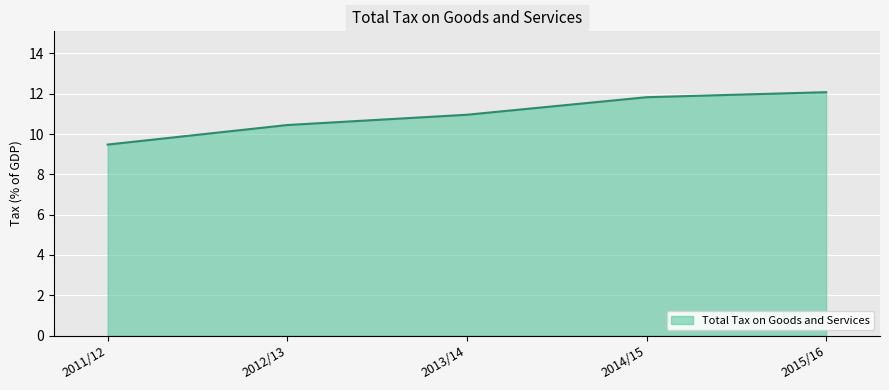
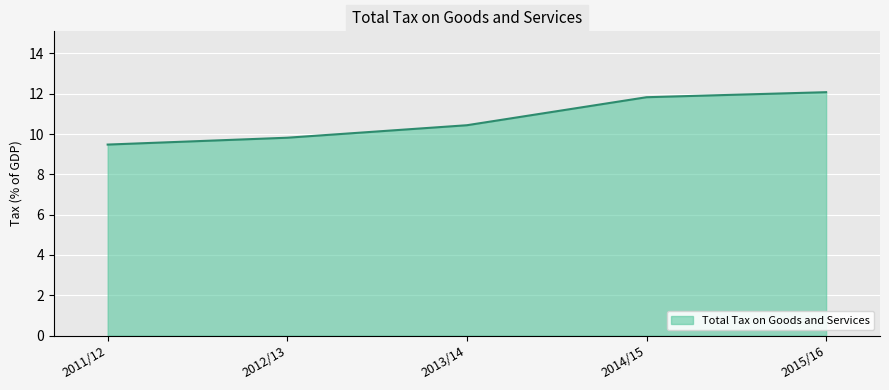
2012/13: 10.5 -> 9.8
2013/14: 11.0 -> 10.4
